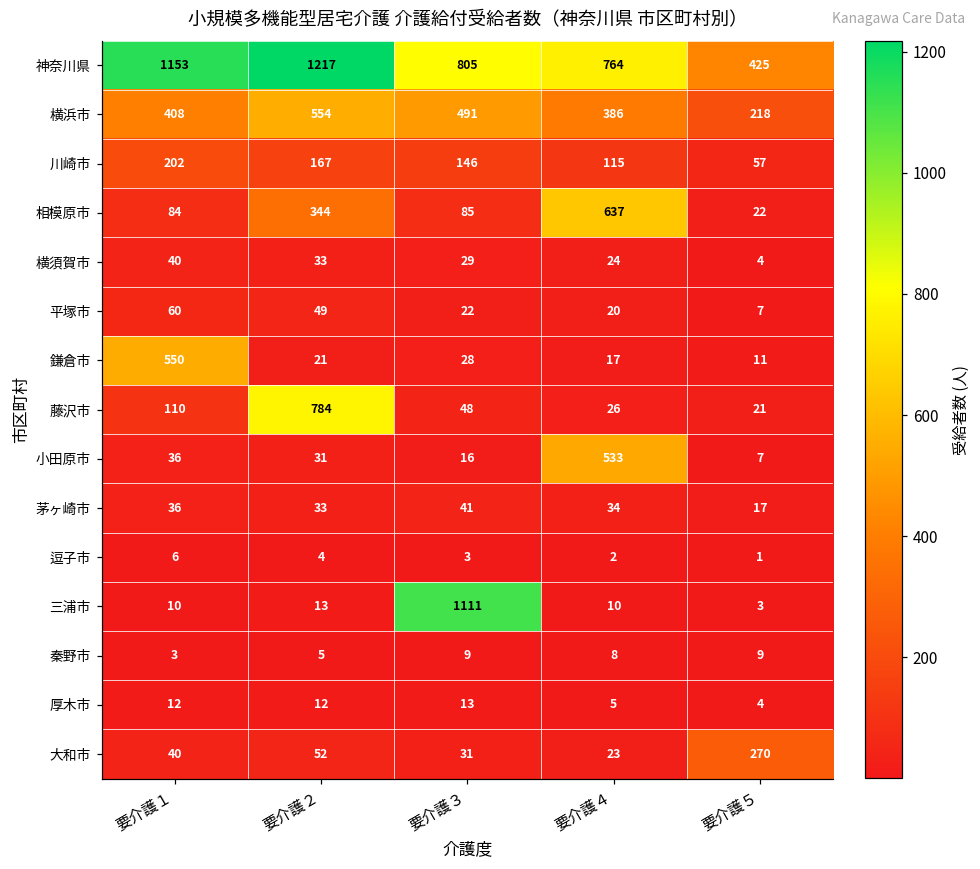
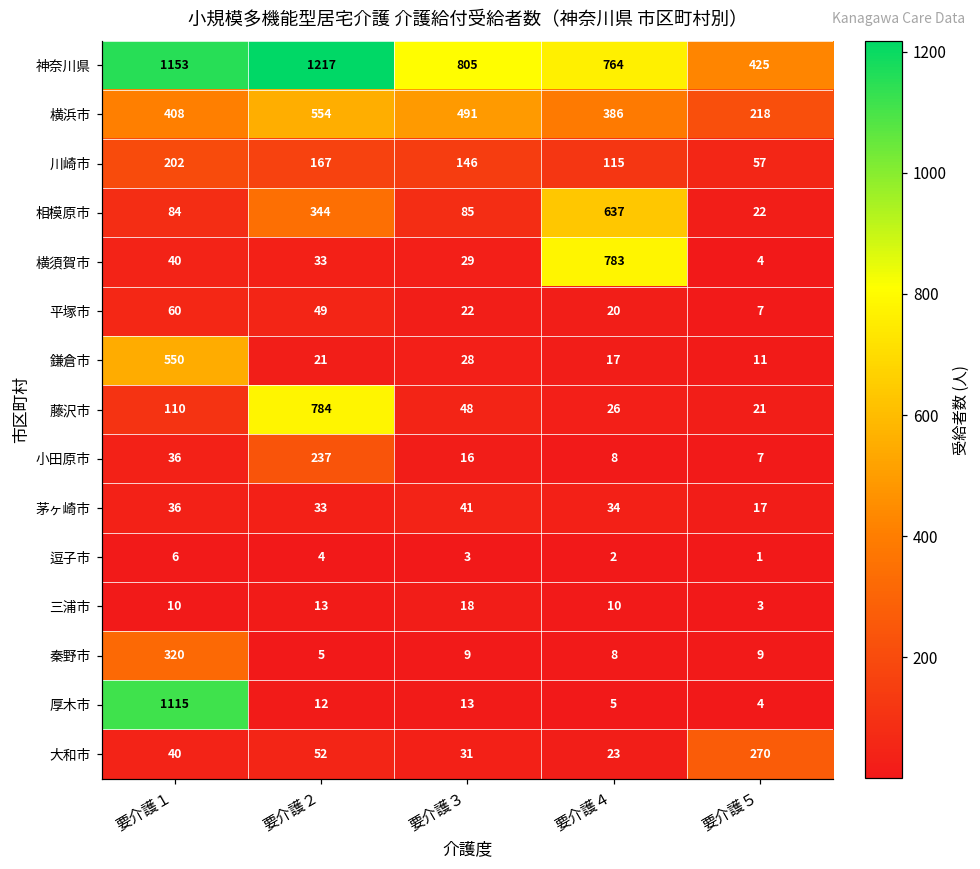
横須賀市, 要介護４: 24 -> 783
小田原市, 要介護２: 31 -> 237
小田原市, 要介護４: 533 -> 8
三浦市, 要介護３: 1111 -> 18
秦野市, 要介護１: 3 -> 320
厚木市, 要介護１: 12 -> 1115
